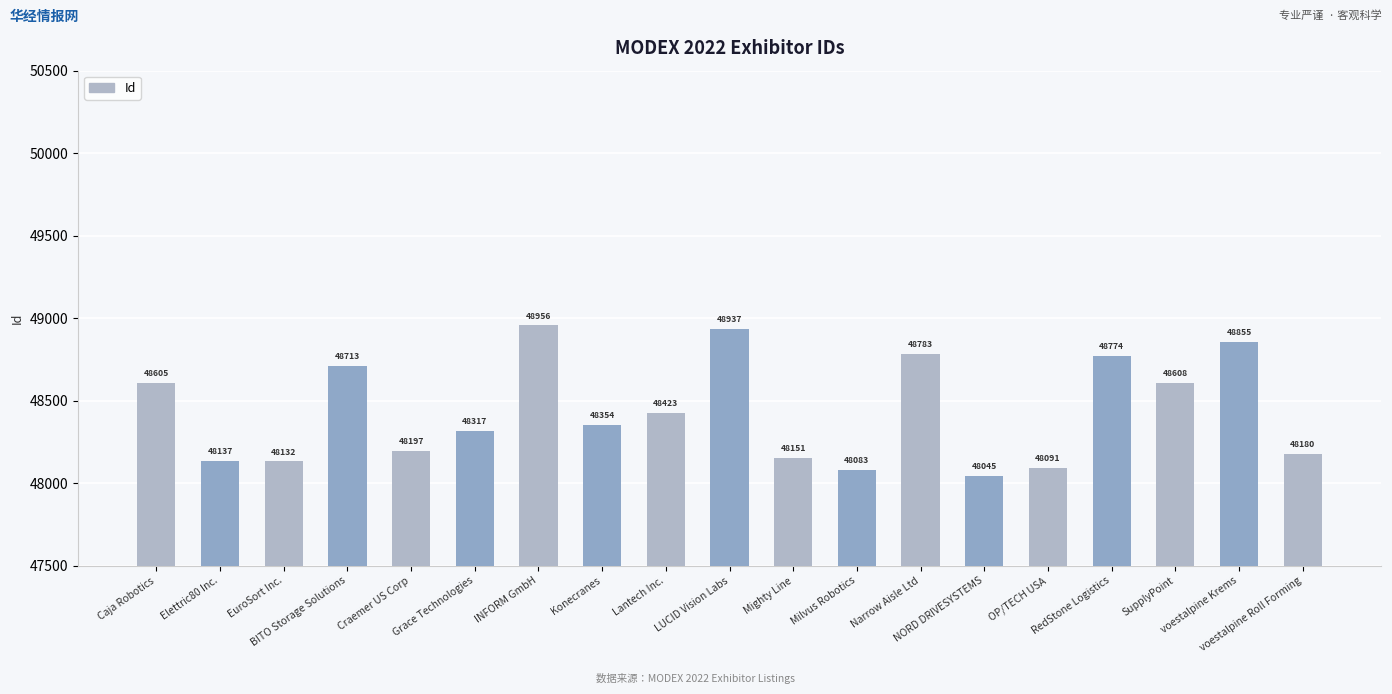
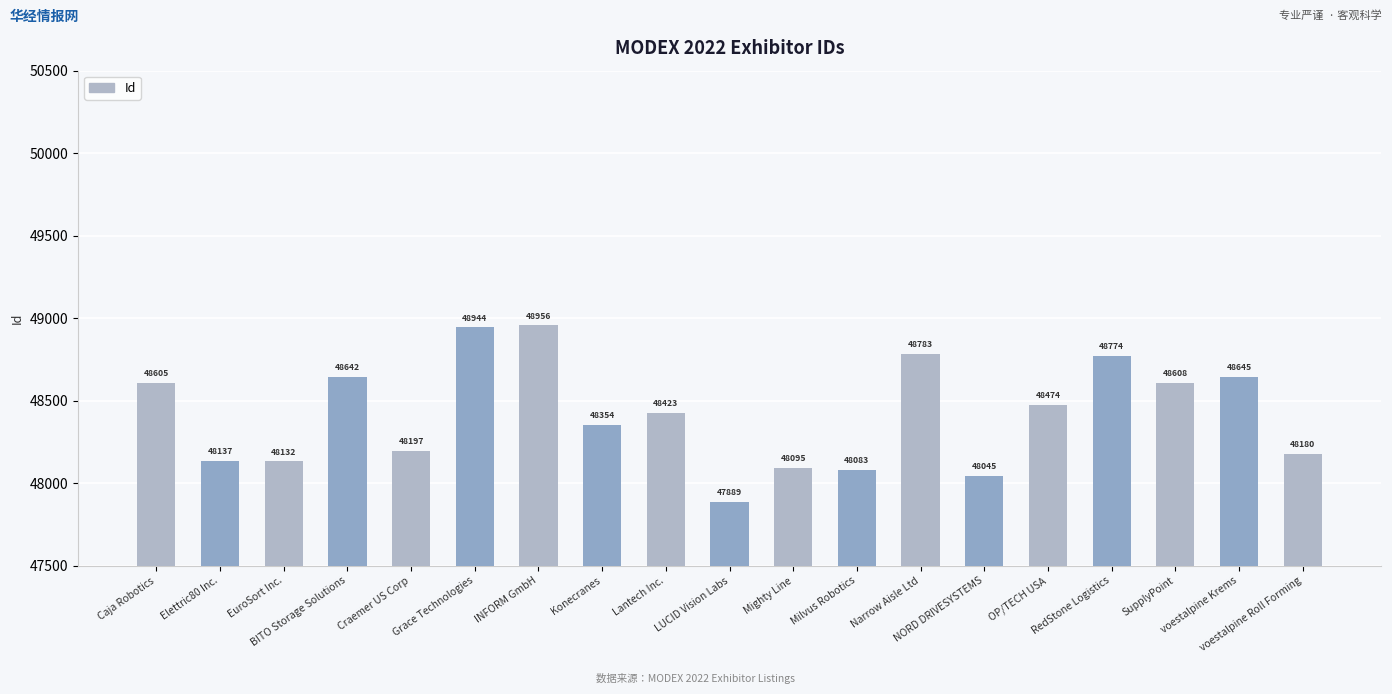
BITO Storage Solutions: 48713 -> 48642
Grace Technologies: 48317 -> 48944
LUCID Vision Labs: 48937 -> 47889
Mighty Line: 48151 -> 48095
OP/TECH USA: 48091 -> 48474
voestalpine Krems: 48855 -> 48645
